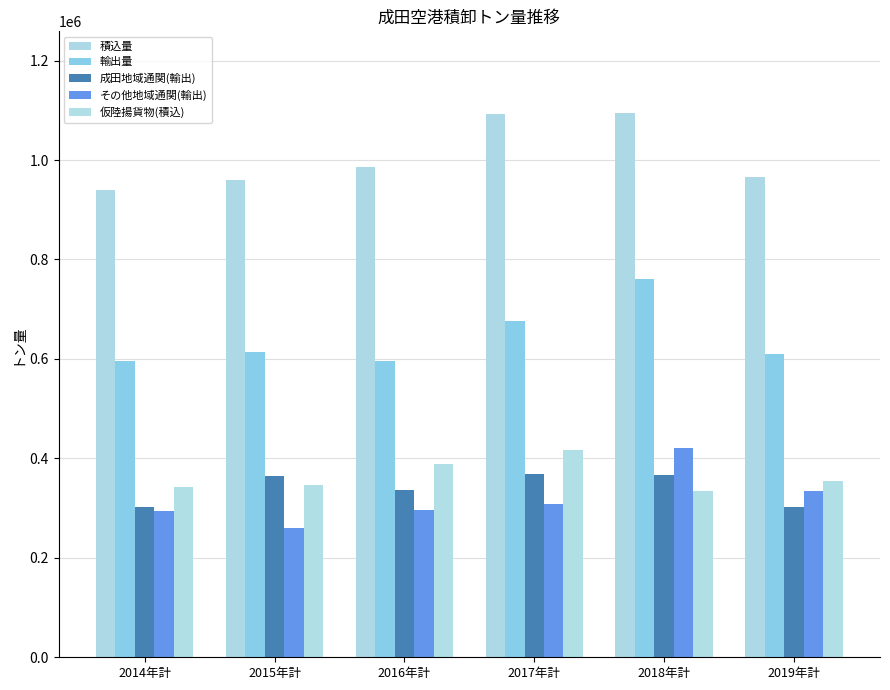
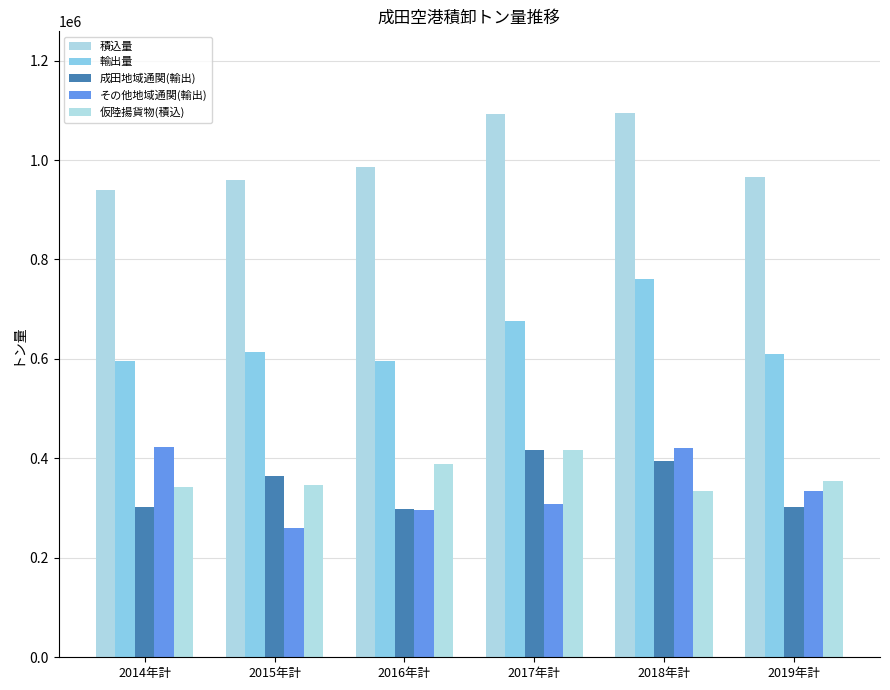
その他地域通関(輸出), 2014年計: 290000 -> 420000
成田地域通関(輸出), 2016年計: 340000 -> 300000
成田地域通関(輸出), 2017年計: 370000 -> 420000
成田地域通関(輸出), 2018年計: 370000 -> 390000
